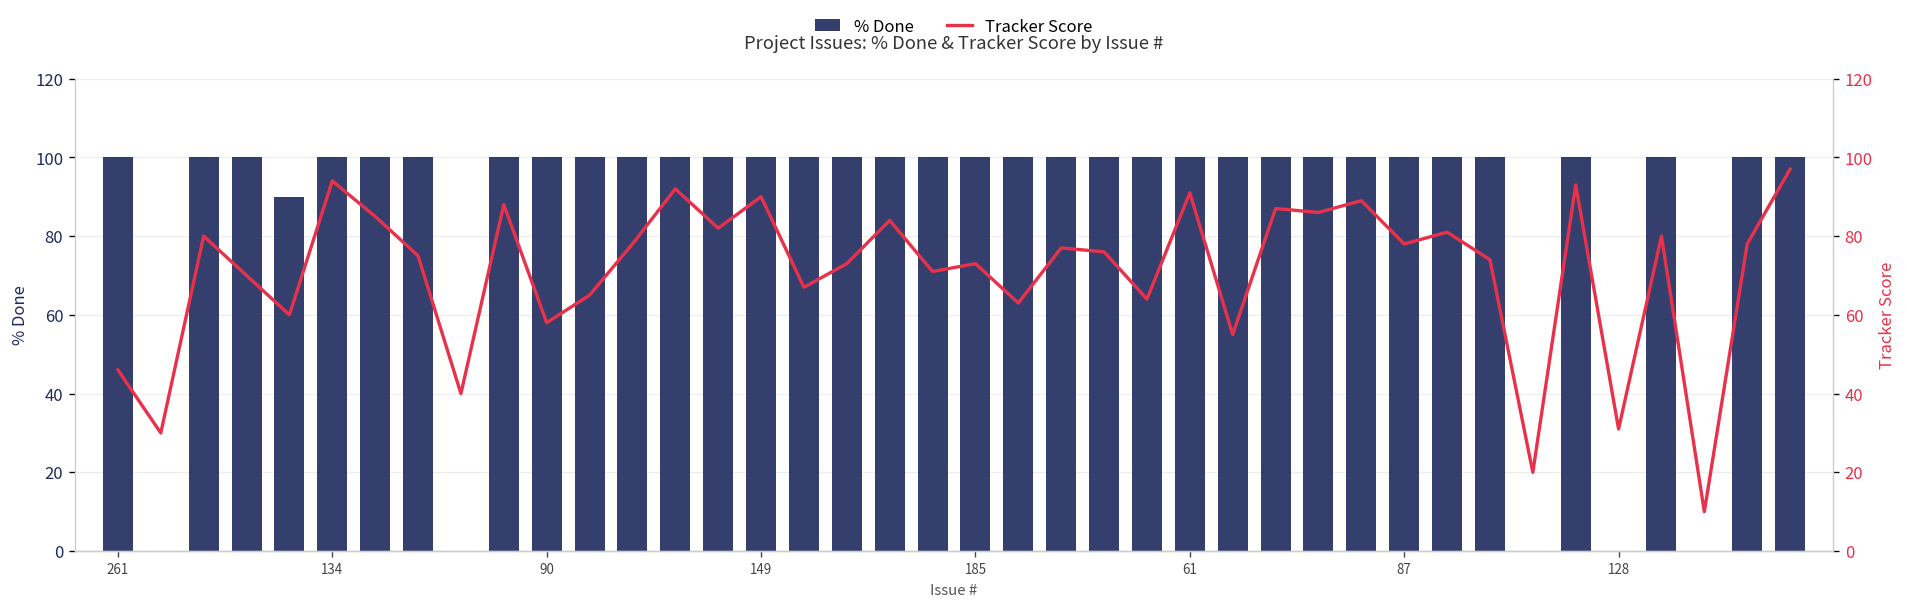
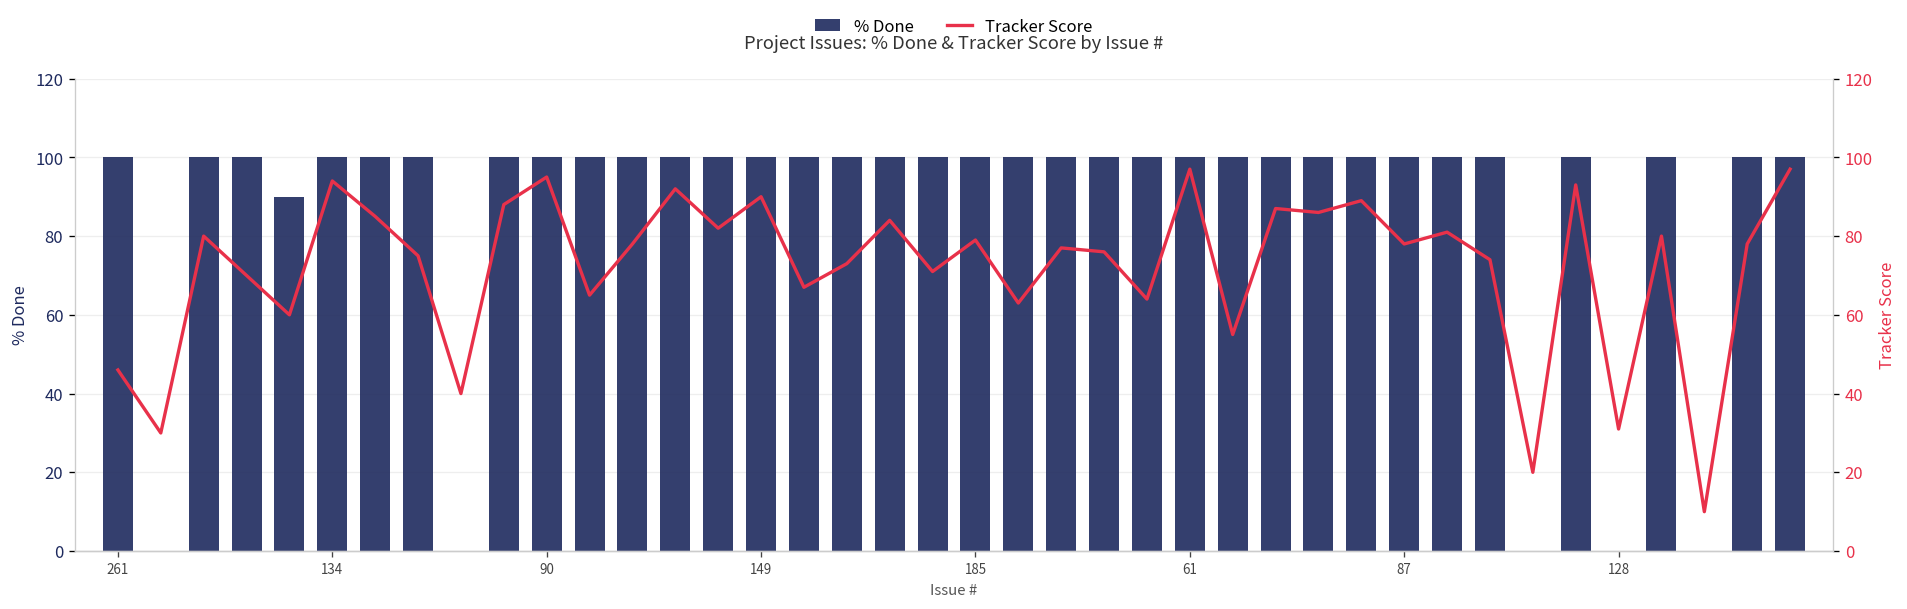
Tracker Score, 90: 58 -> 95
Tracker Score, 185: 73 -> 79
Tracker Score, 61: 91 -> 97
